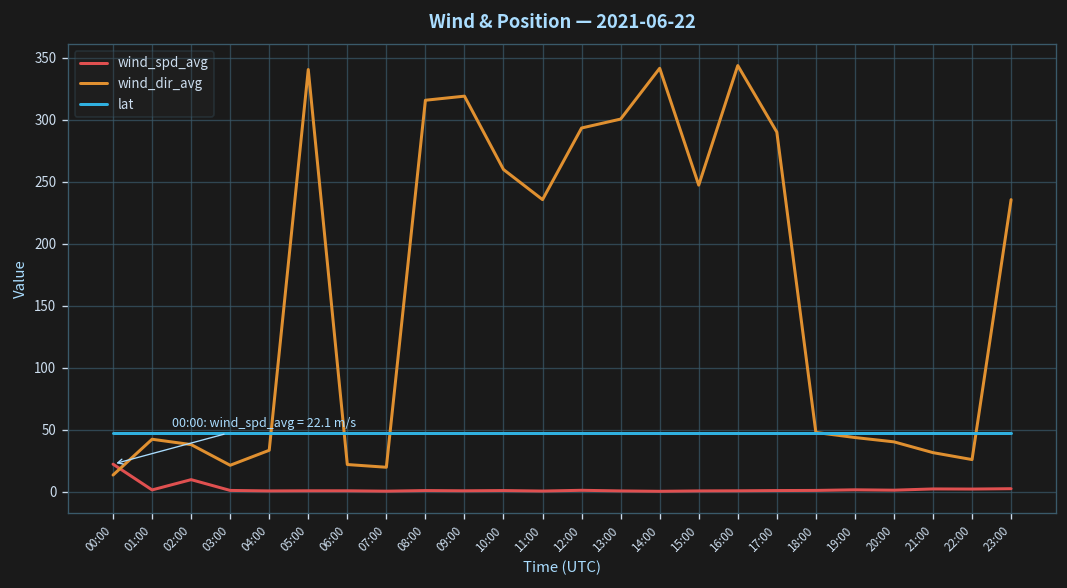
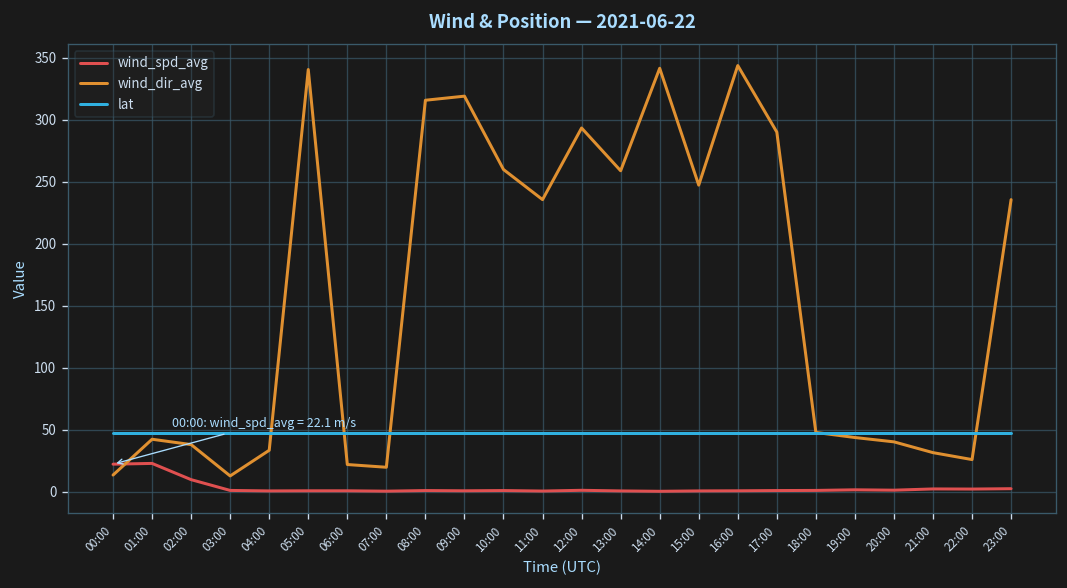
wind_spd_avg, 01:00: 1 -> 23
wind_dir_avg, 03:00: 21 -> 13
wind_dir_avg, 13:00: 301 -> 259
